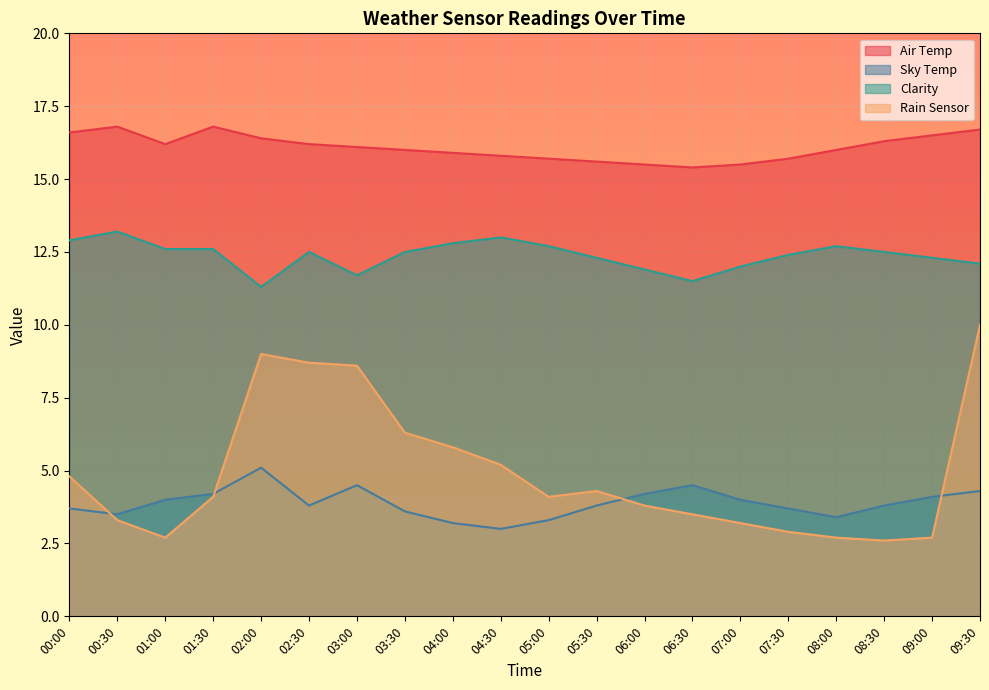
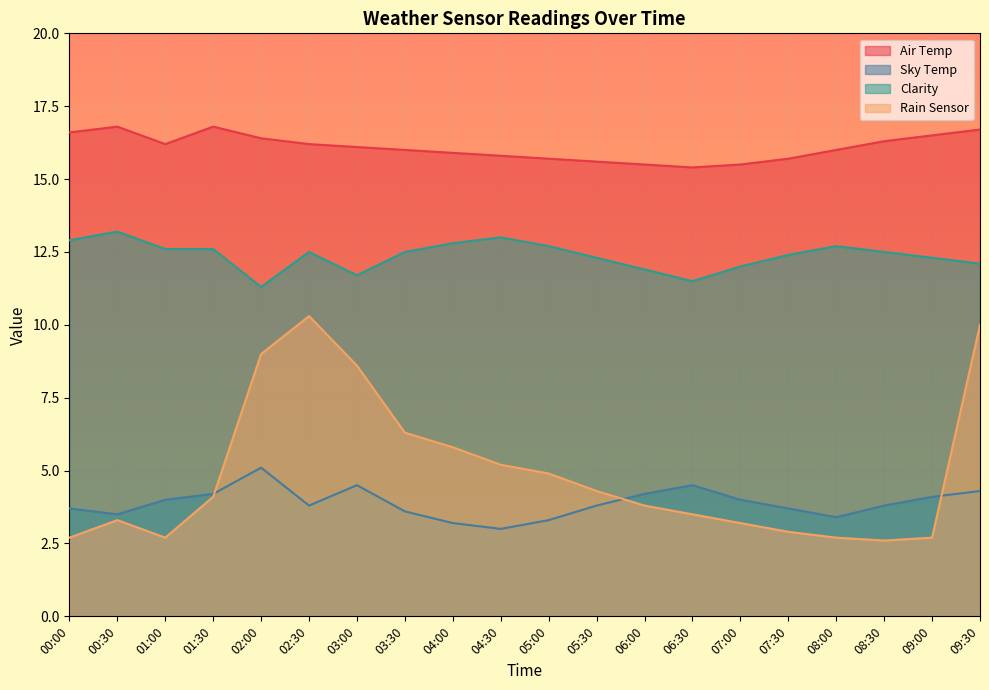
Rain Sensor, 00:00: 4.8 -> 2.7
Rain Sensor, 02:30: 8.7 -> 10.3
Rain Sensor, 05:00: 4.1 -> 4.9
